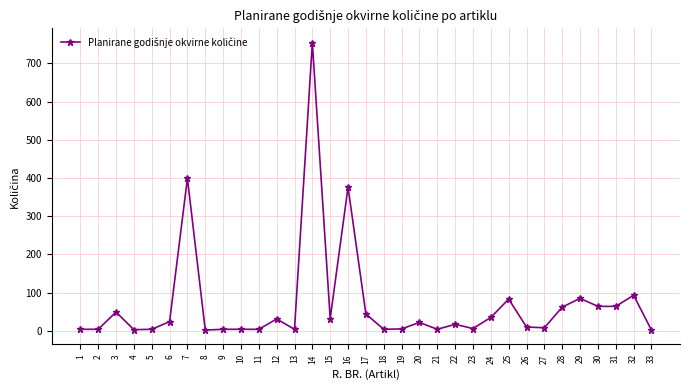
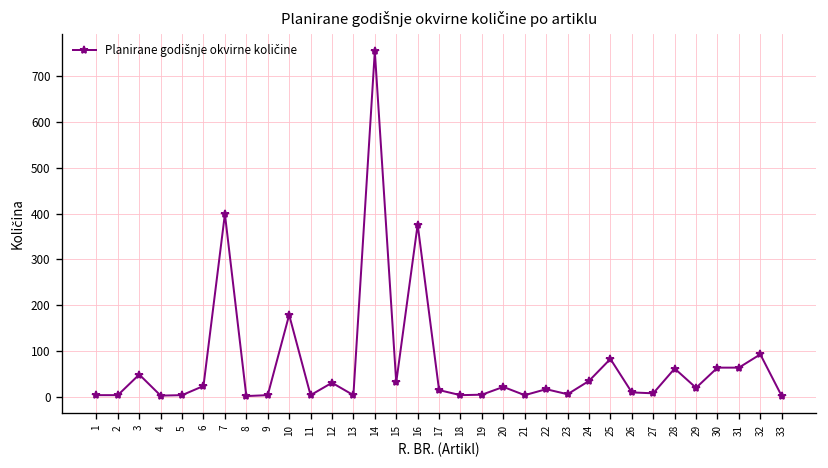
10: 0 -> 180
17: 40 -> 20
29: 90 -> 20
